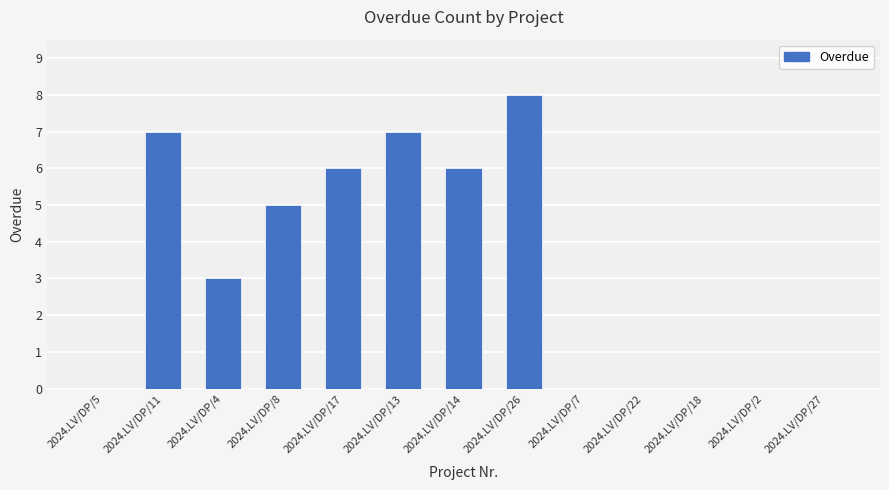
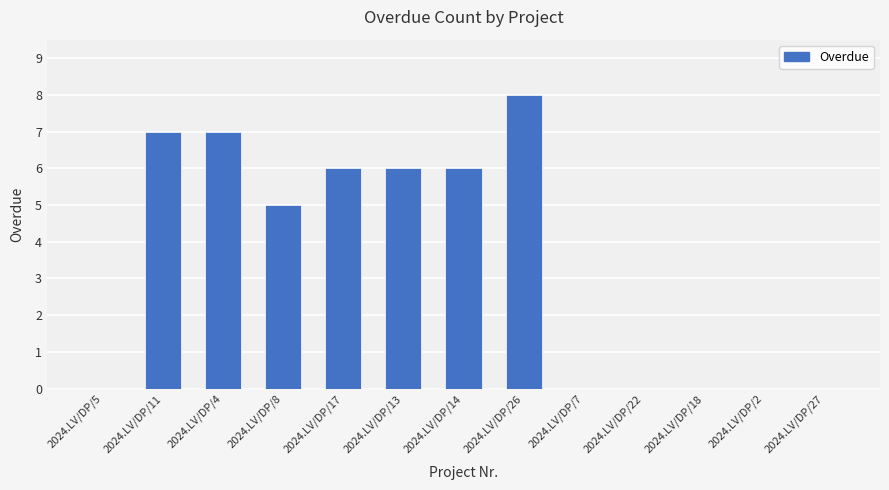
2024.LV/DP/4: 3 -> 7
2024.LV/DP/13: 7 -> 6
